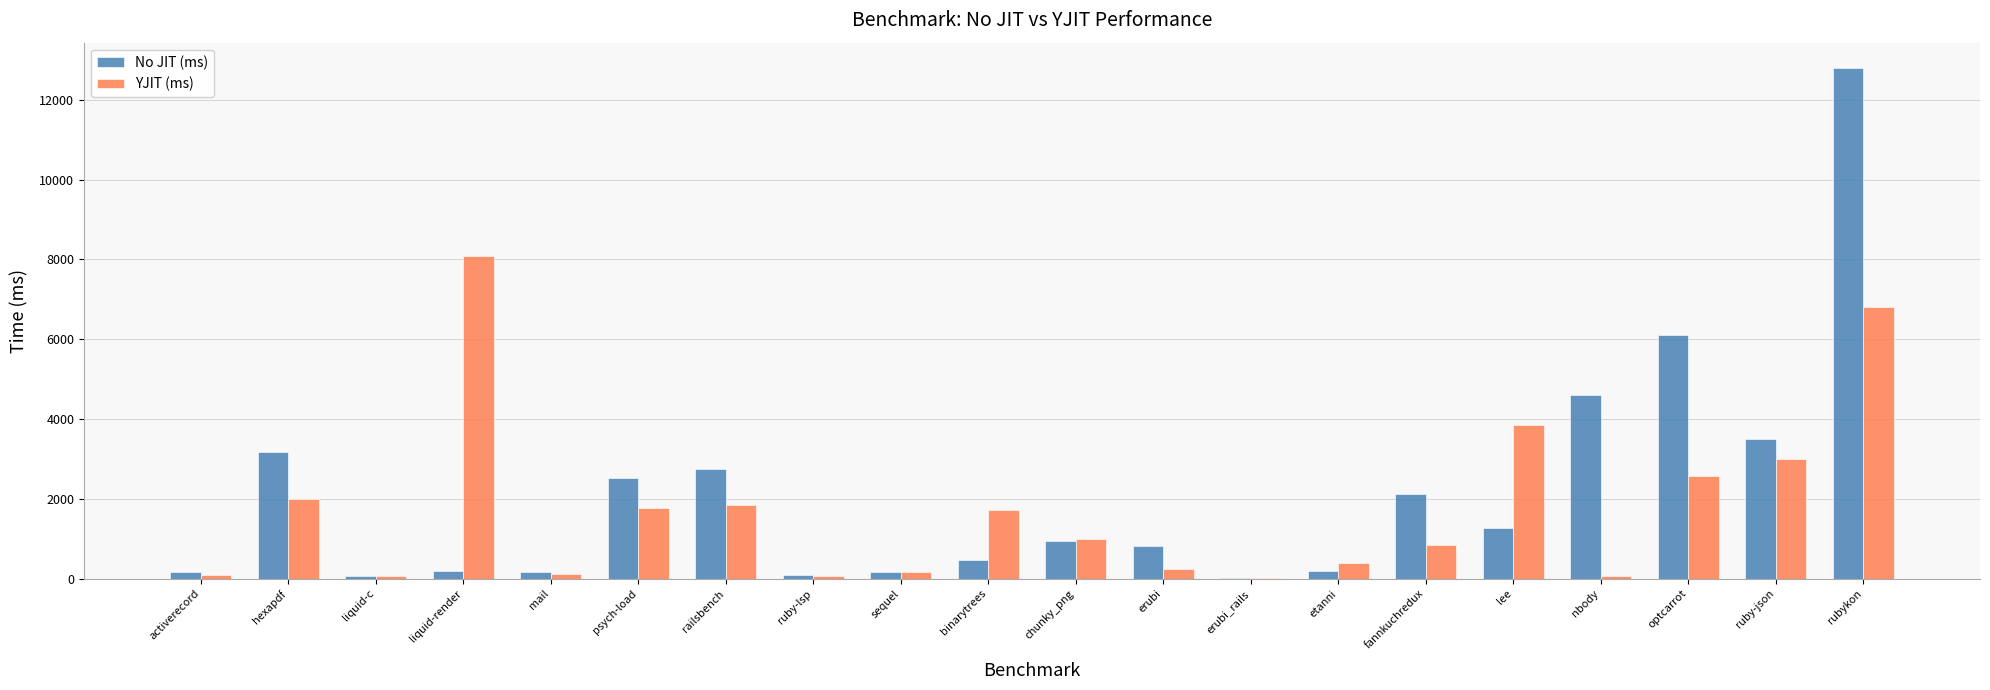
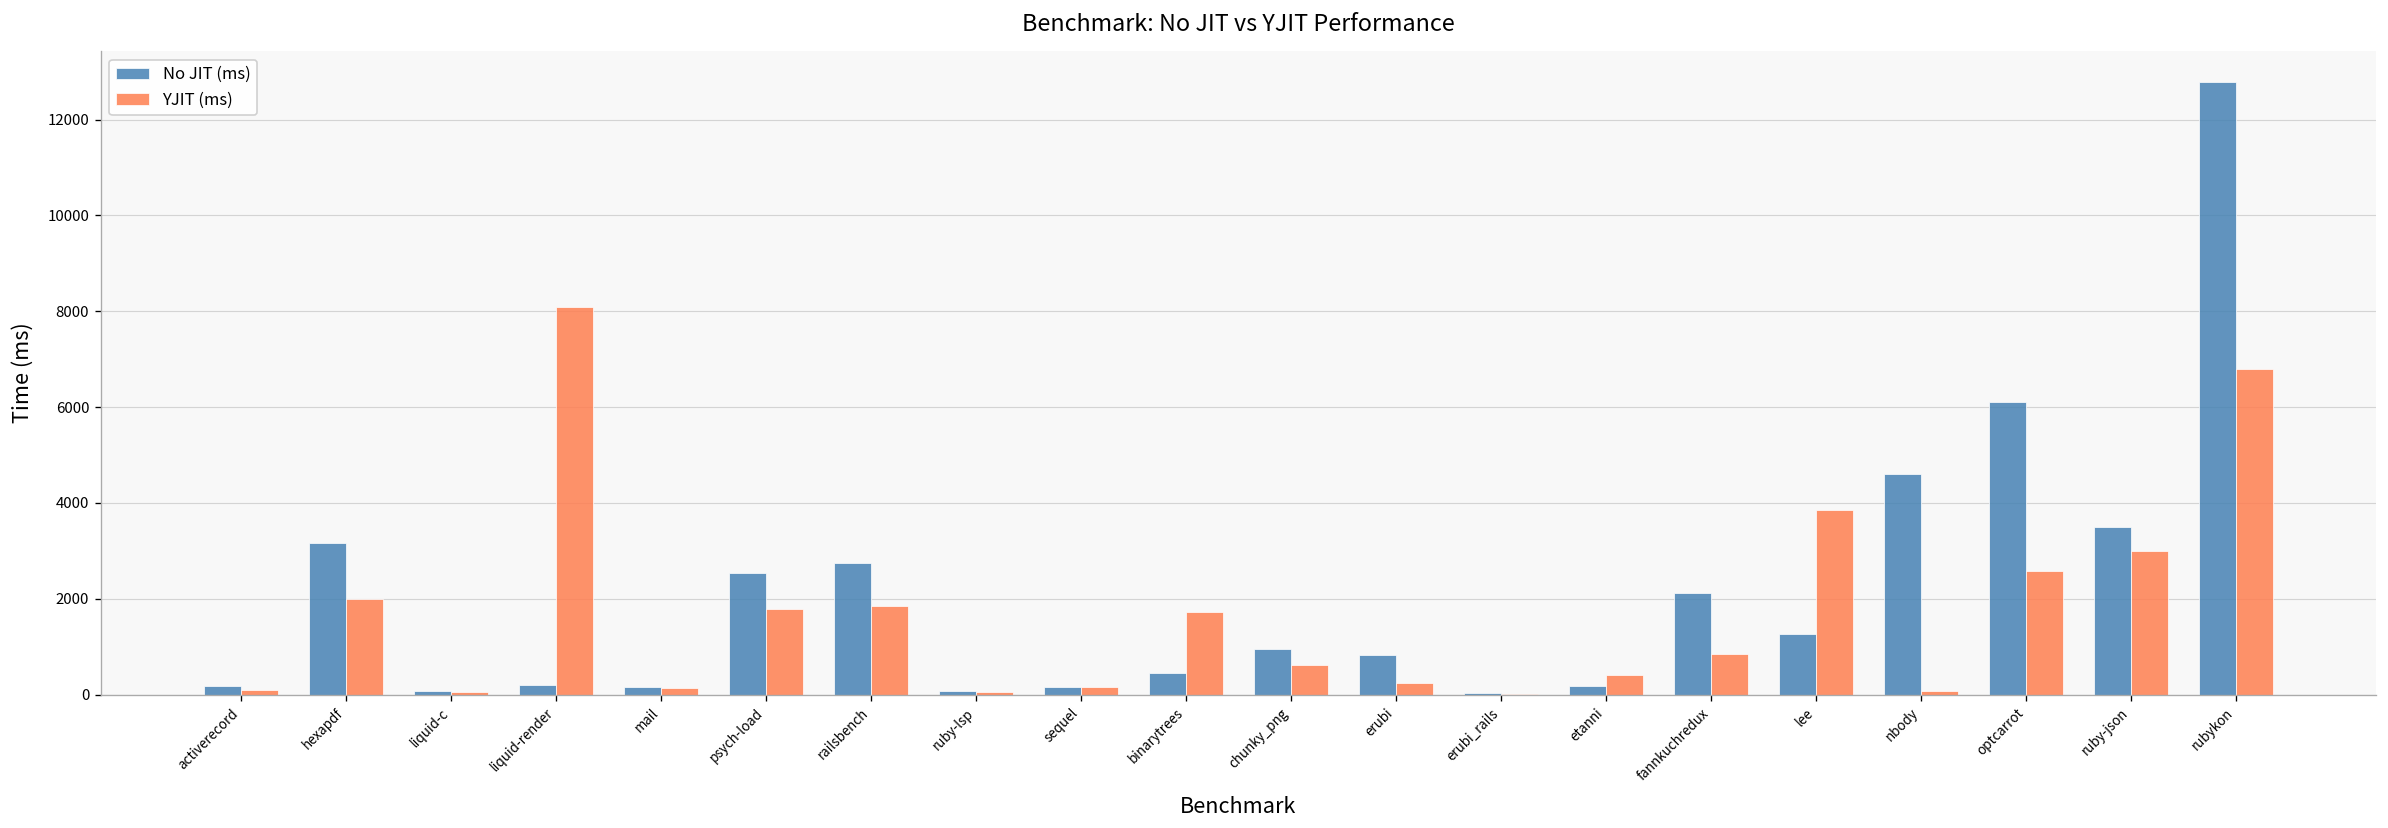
YJIT (ms), chunky_png: 1000 -> 600
